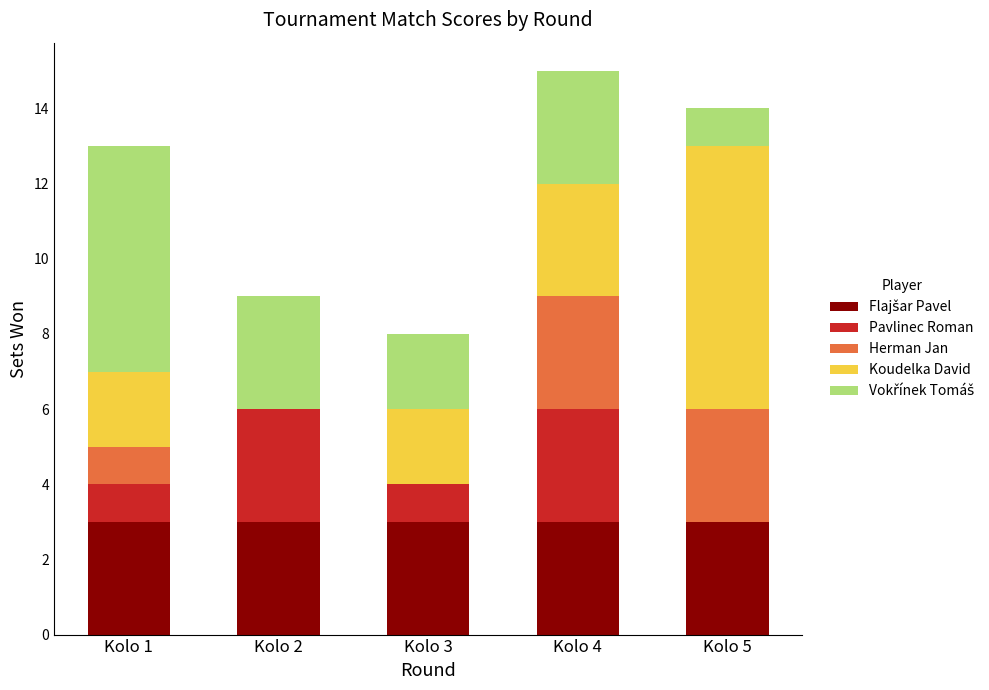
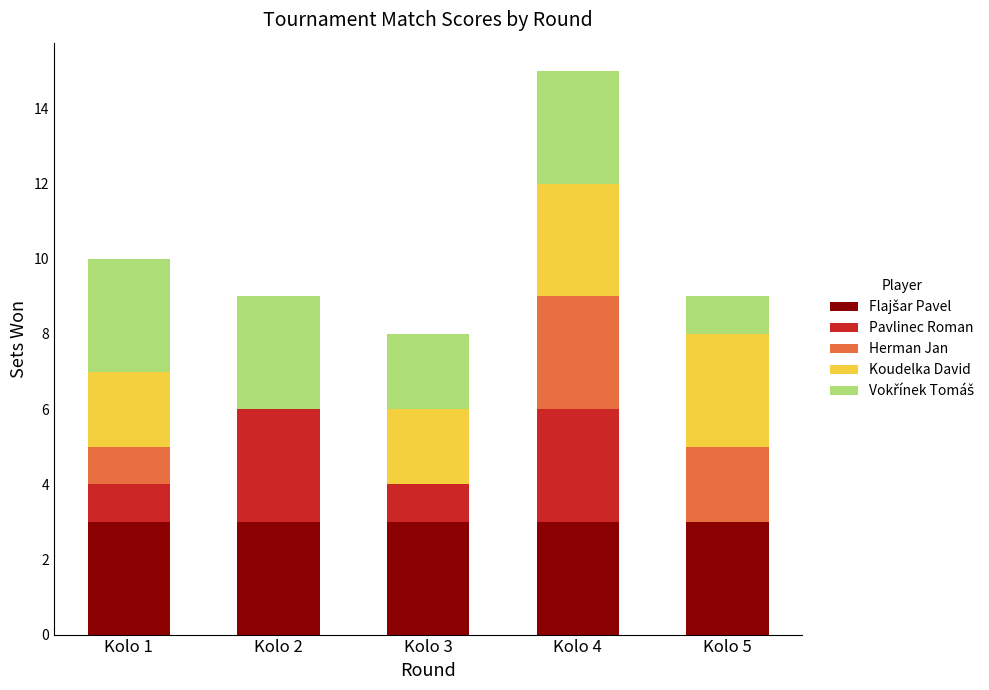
Vokřínek Tomáš, Kolo 1: 6 -> 3
Herman Jan, Kolo 5: 3 -> 2
Koudelka David, Kolo 5: 7 -> 3
